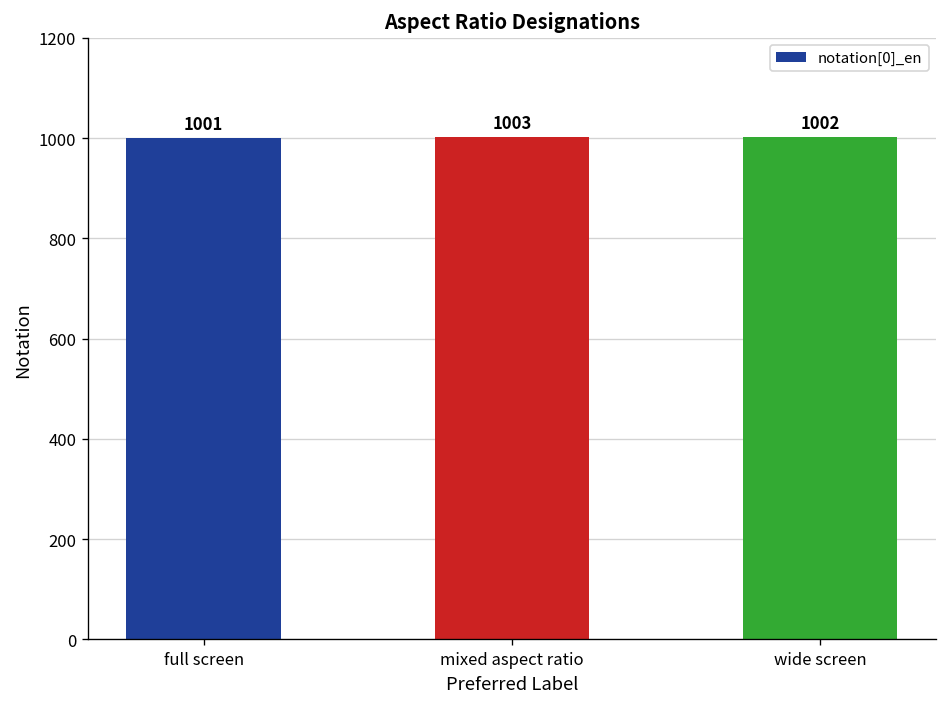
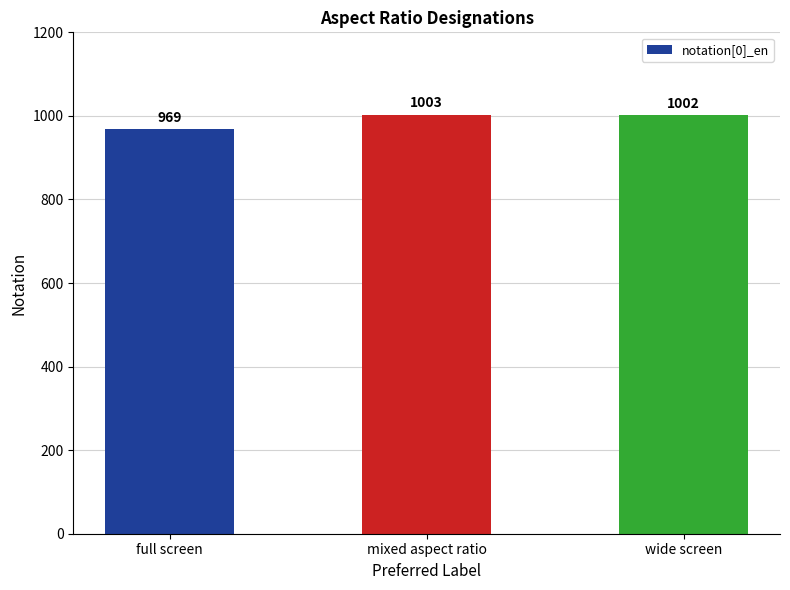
full screen: 1001 -> 969
